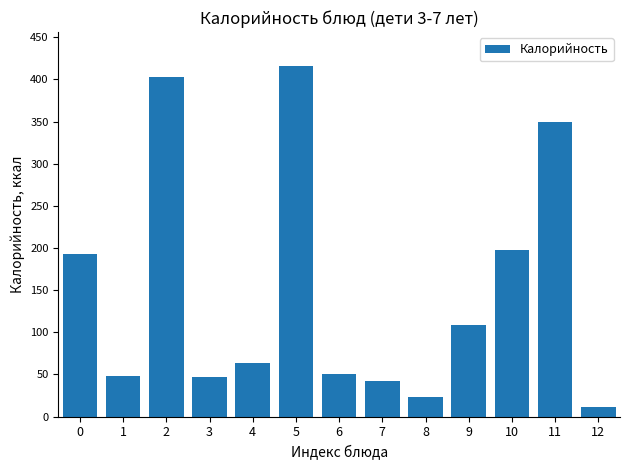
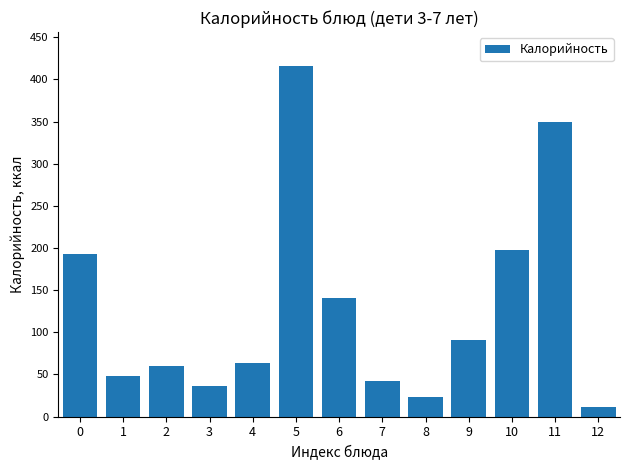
2: 400 -> 60
3: 50 -> 40
6: 50 -> 140
9: 110 -> 90
